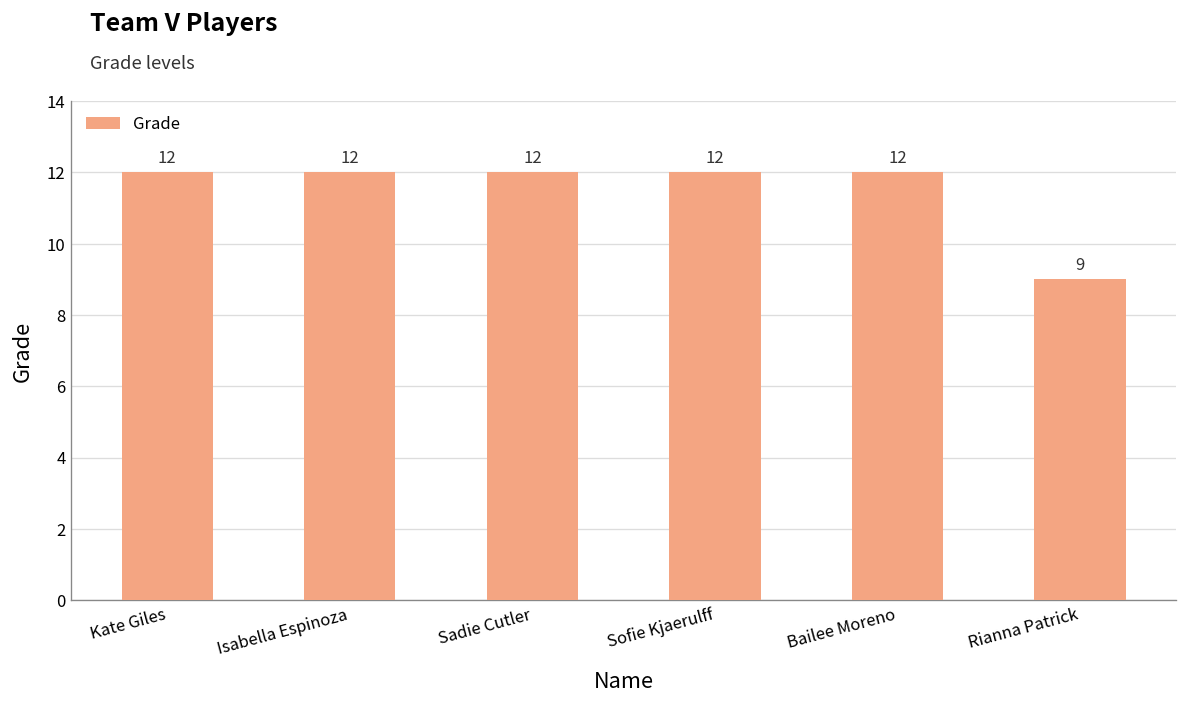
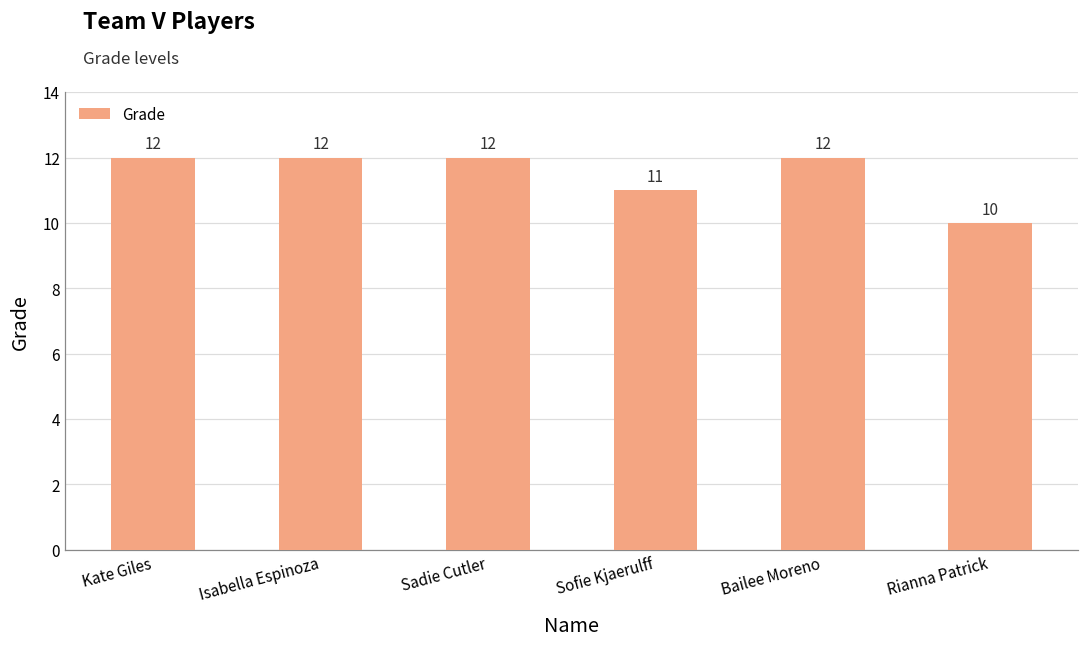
Sofie Kjaerulff: 12 -> 11
Rianna Patrick: 9 -> 10
